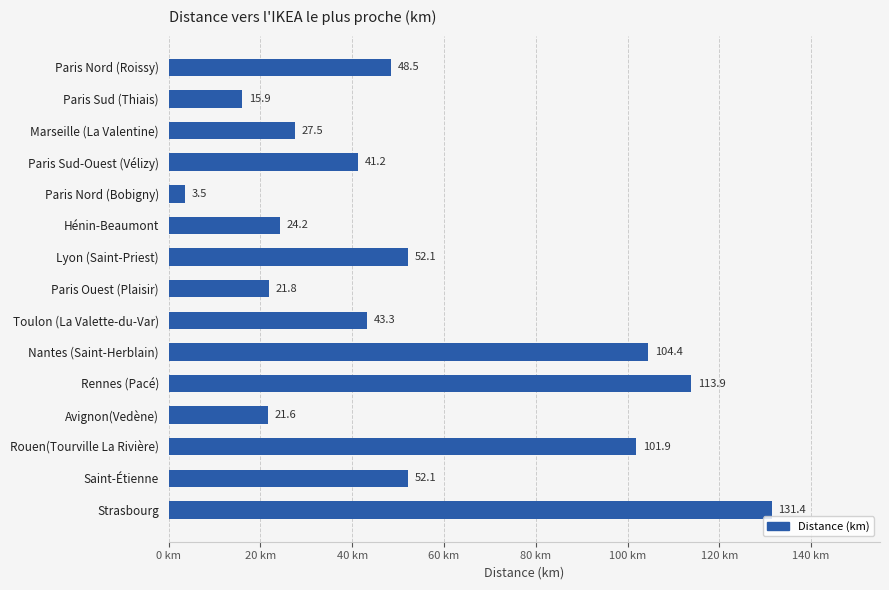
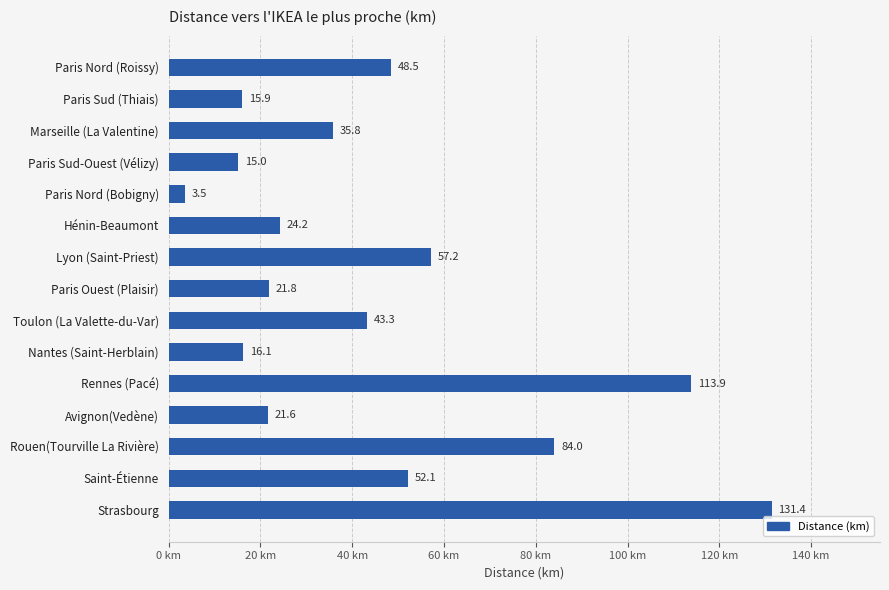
Marseille (La Valentine): 27.5 -> 35.8
Paris Sud-Ouest (Vélizy): 41.2 -> 15.0
Lyon (Saint-Priest): 52.1 -> 57.2
Nantes (Saint-Herblain): 104.4 -> 16.1
Rouen(Tourville La Rivière): 101.9 -> 84.0
